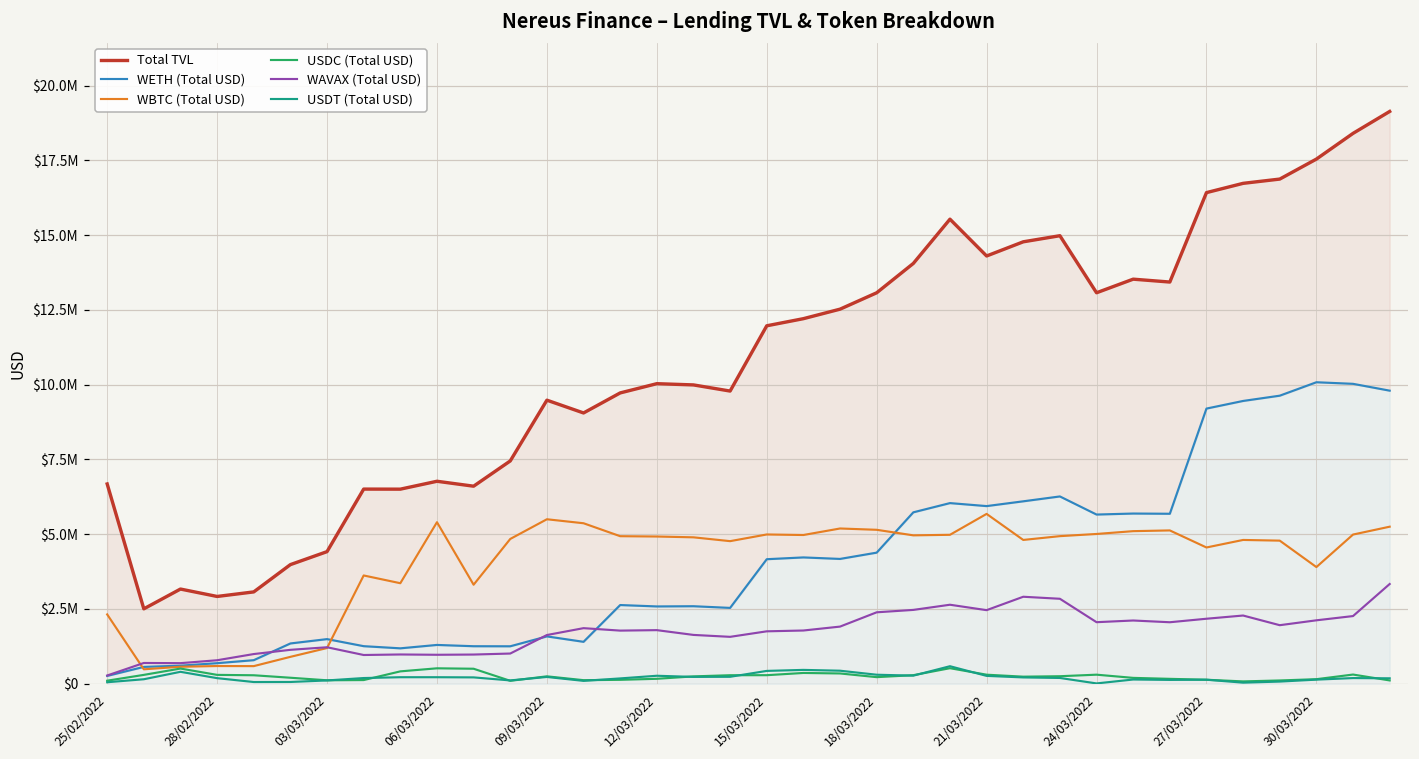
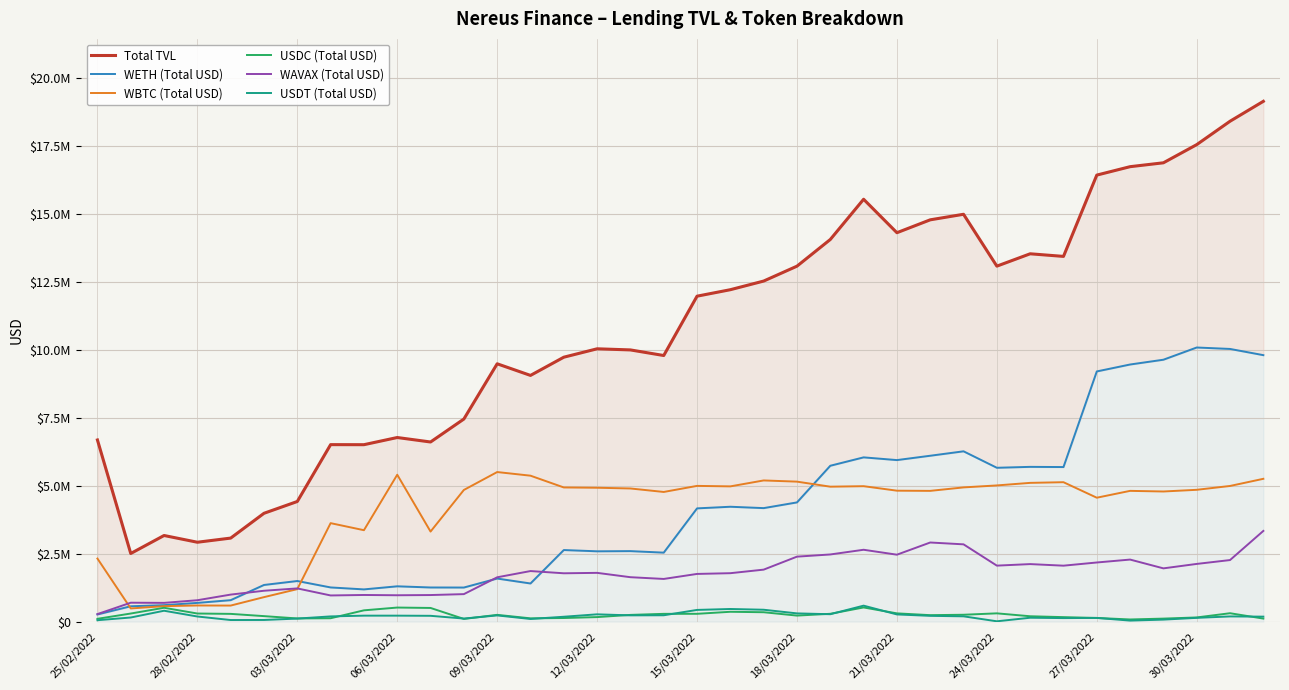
WBTC (Total USD), 21/03/2022: $5700000 -> $4800000
WBTC (Total USD), 30/03/2022: $3900000 -> $4800000
